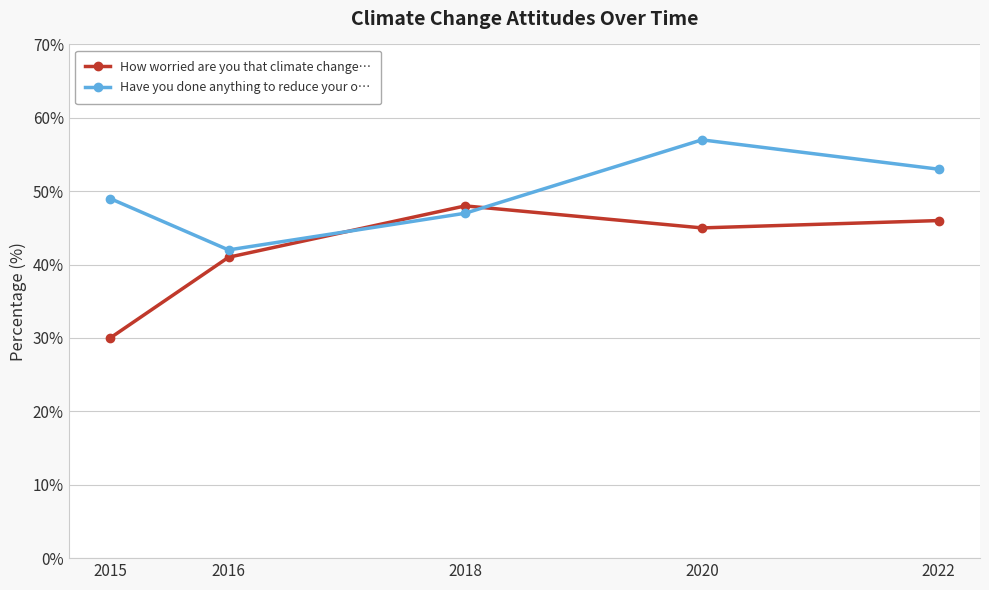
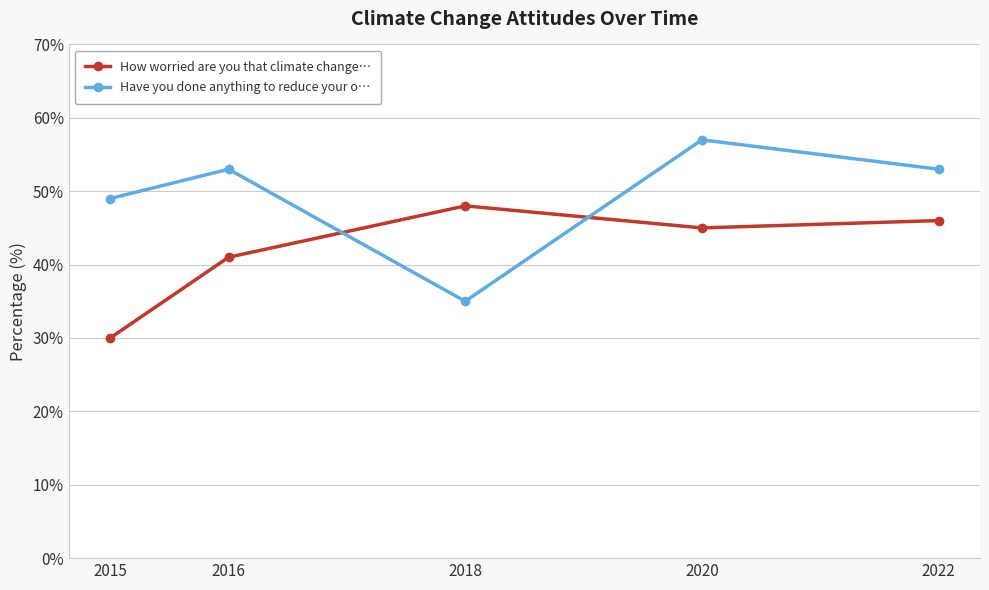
Have you done anything to reduce your o…, 2016: 42% -> 53%
Have you done anything to reduce your o…, 2018: 47% -> 35%
